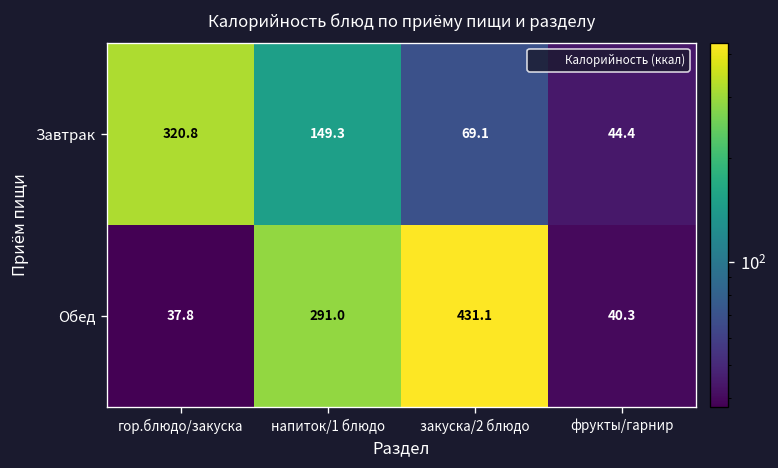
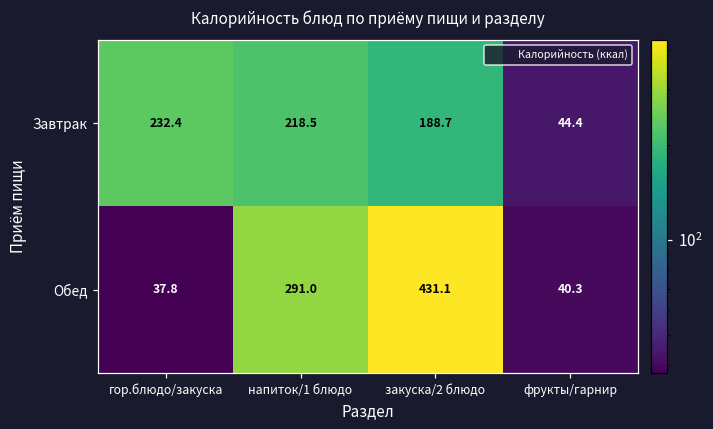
Завтрак, гор.блюдо/закуска: 320.8 -> 232.4
Завтрак, напиток/1 блюдо: 149.3 -> 218.5
Завтрак, закуска/2 блюдо: 69.1 -> 188.7
